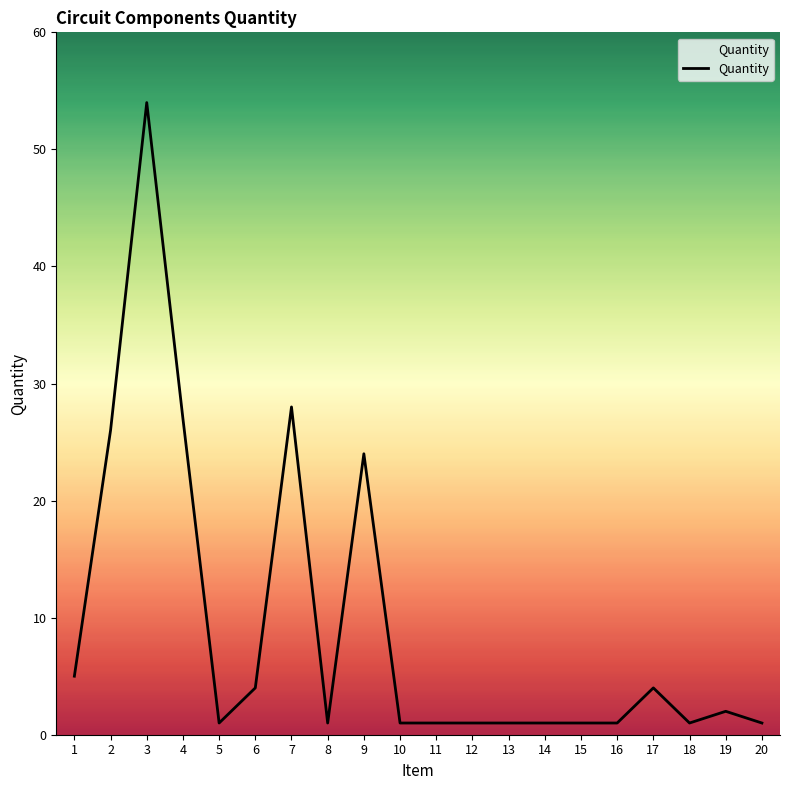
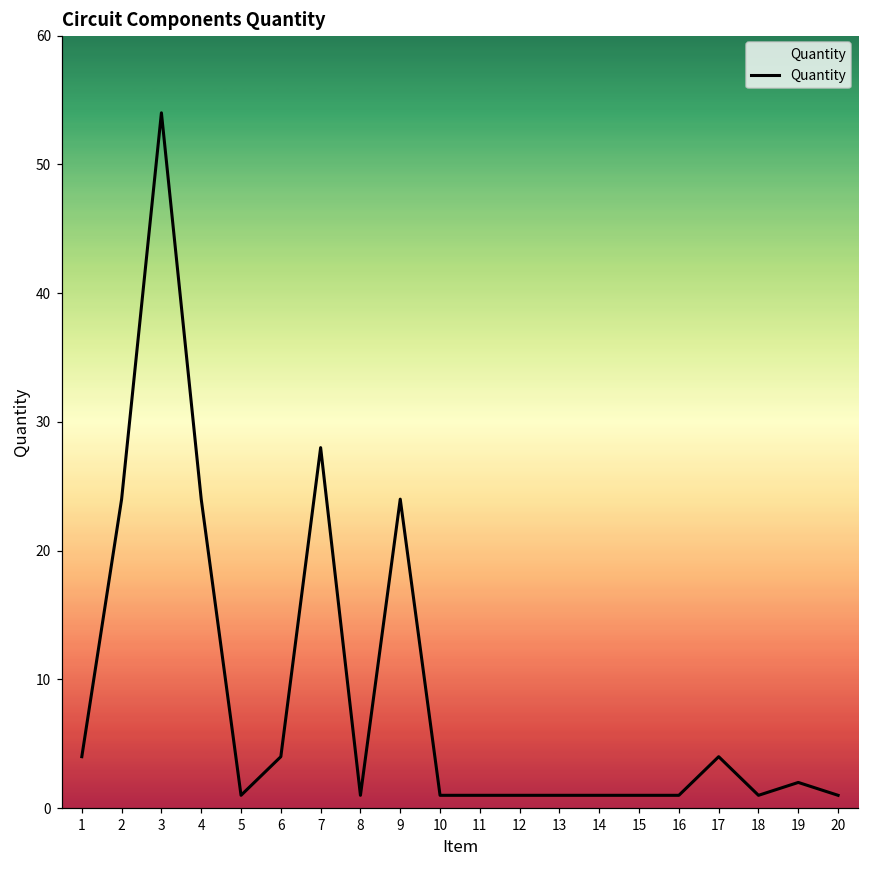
1: 5 -> 4
2: 26 -> 24
4: 27 -> 24
